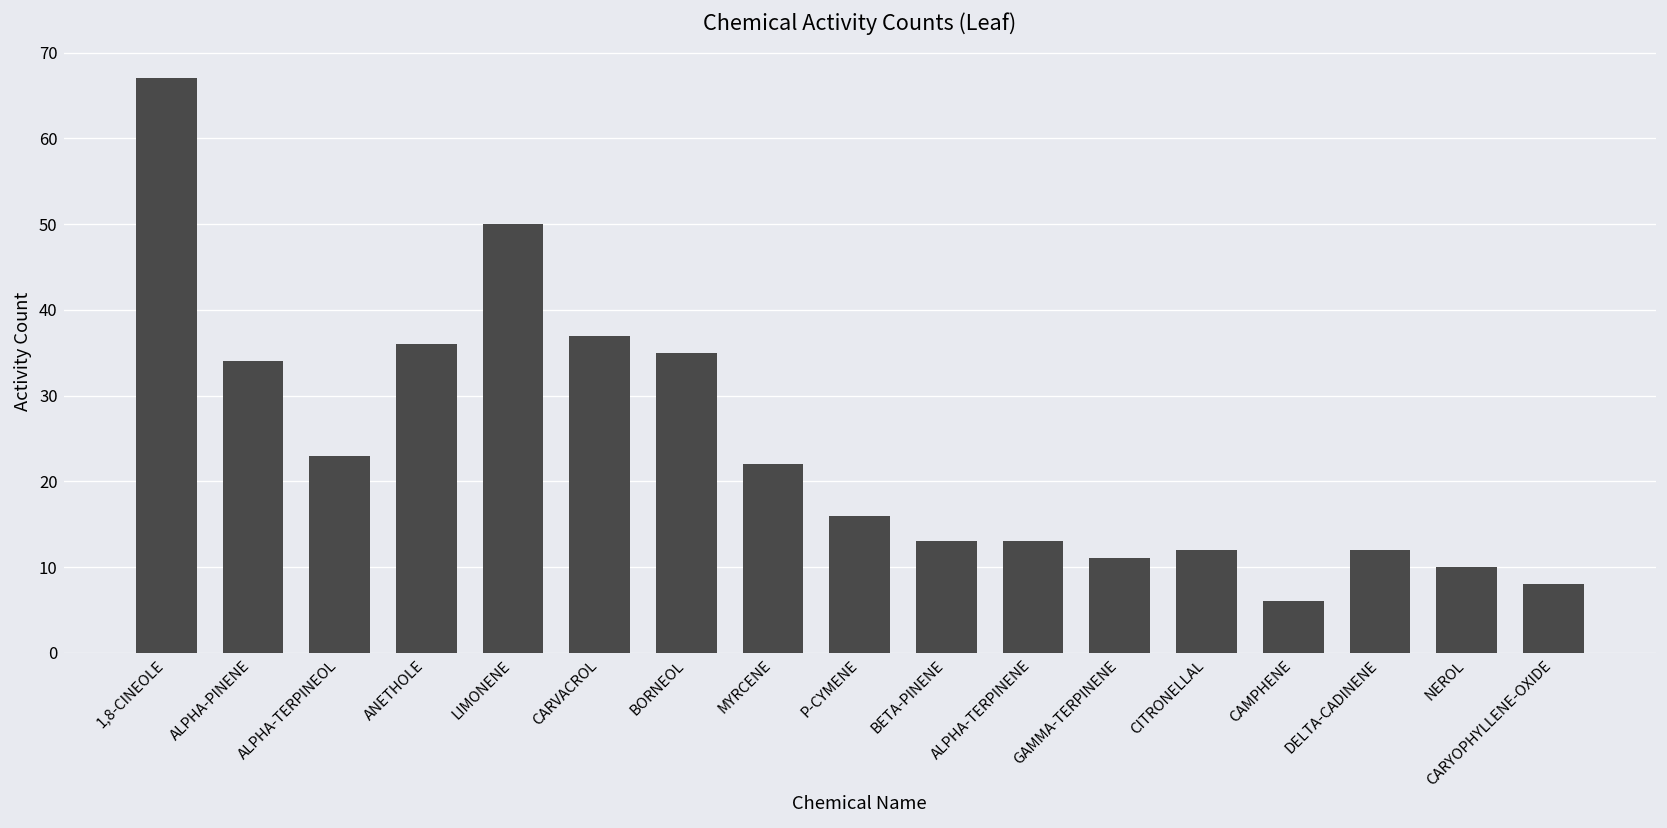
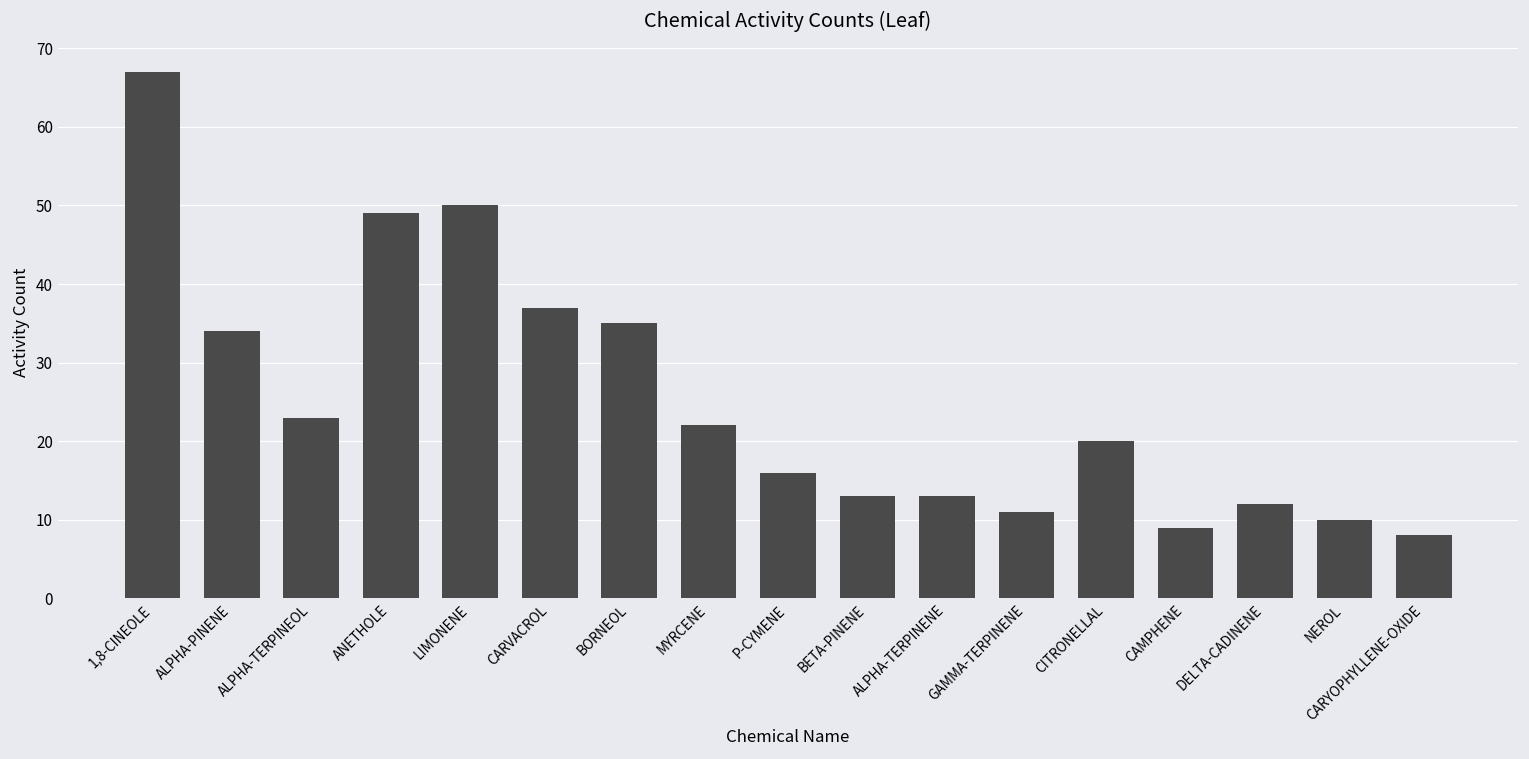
ANETHOLE: 36 -> 49
CITRONELLAL: 12 -> 20
CAMPHENE: 6 -> 9
